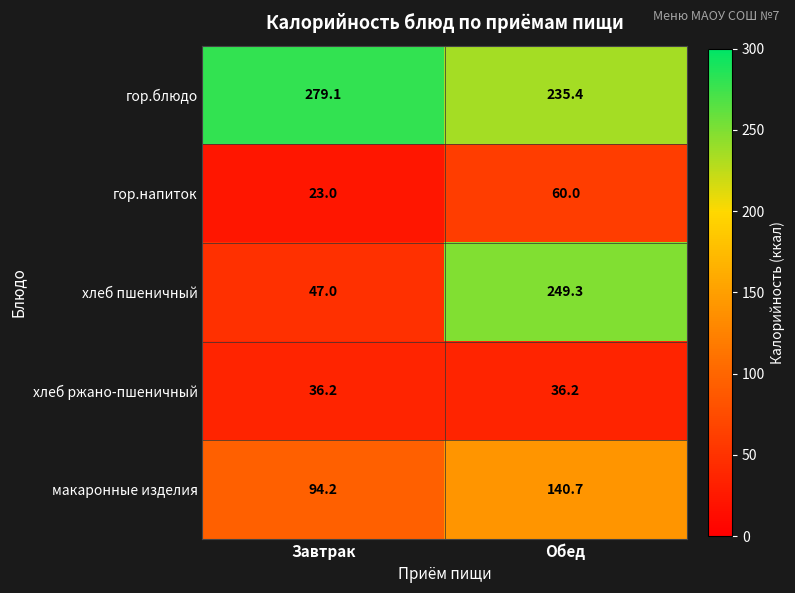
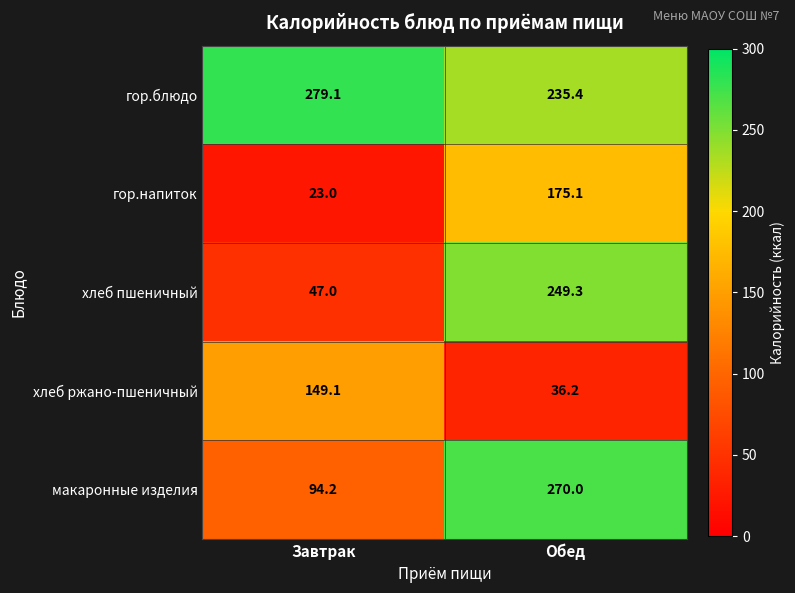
гор.напиток, Обед: 60.0 -> 175.1
хлеб ржано-пшеничный, Завтрак: 36.2 -> 149.1
макаронные изделия, Обед: 140.7 -> 270.0
